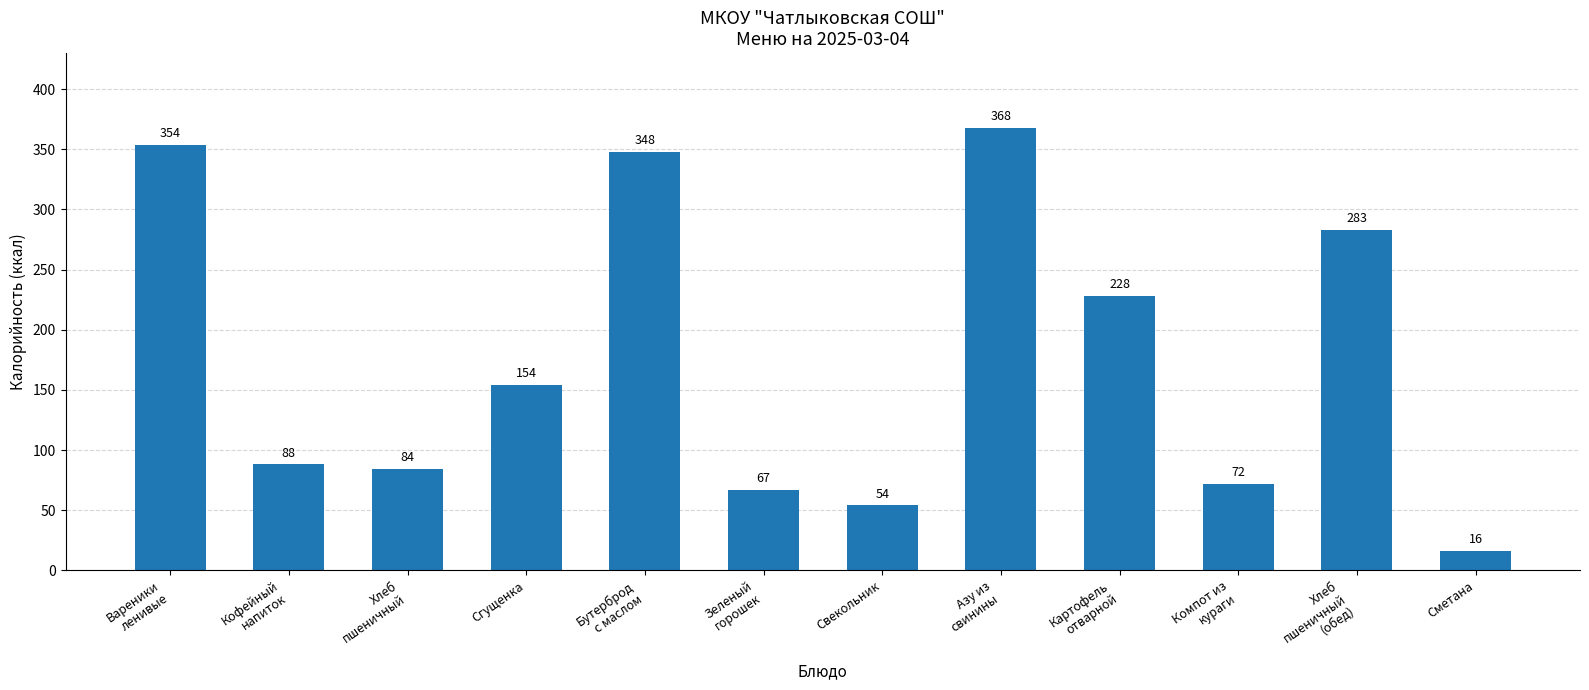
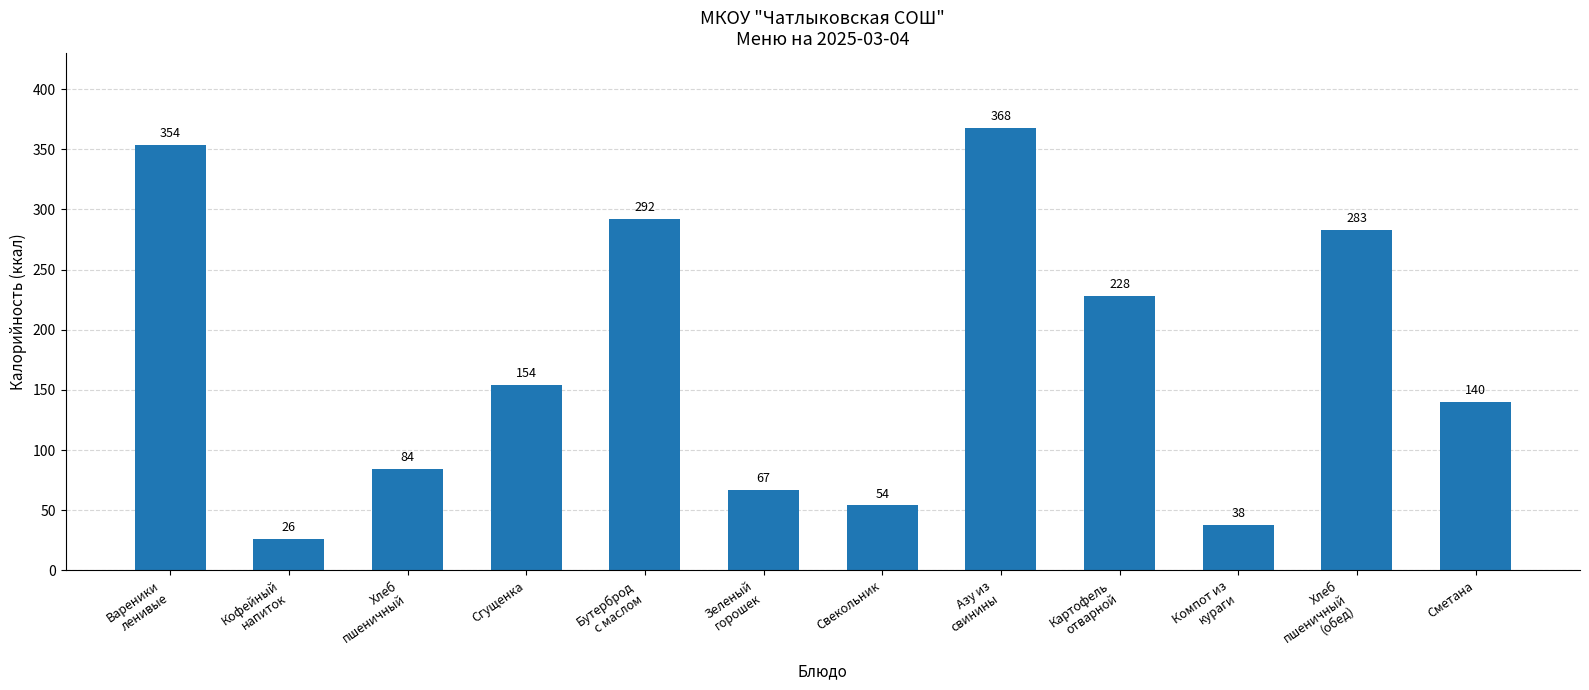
Кофейный напиток: 88 -> 26
Бутерброд с маслом: 348 -> 292
Компот из кураги: 72 -> 38
Сметана: 16 -> 140
